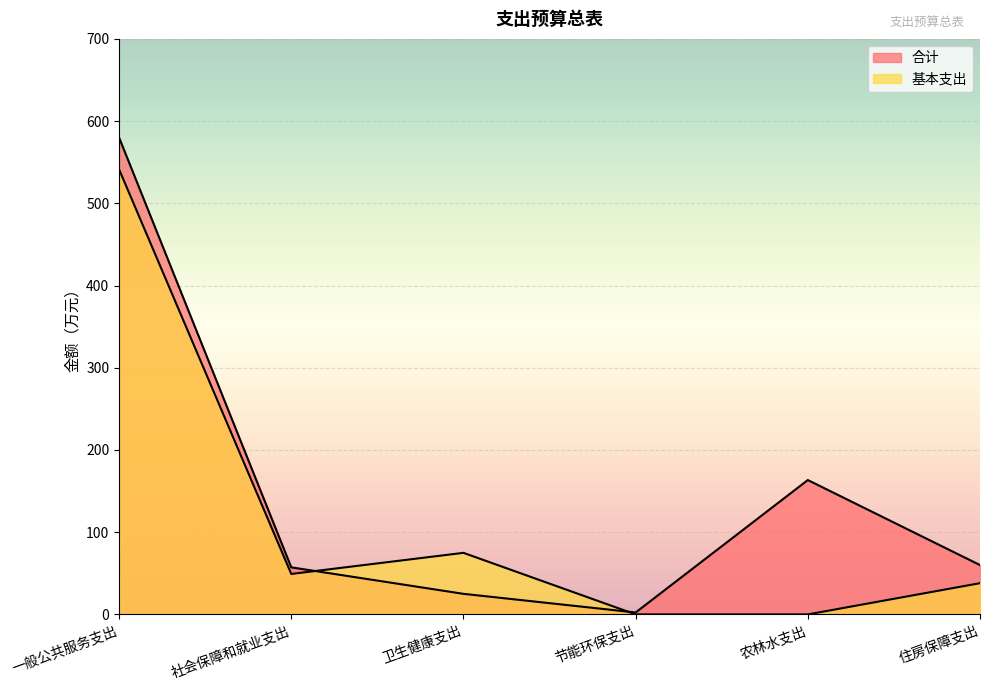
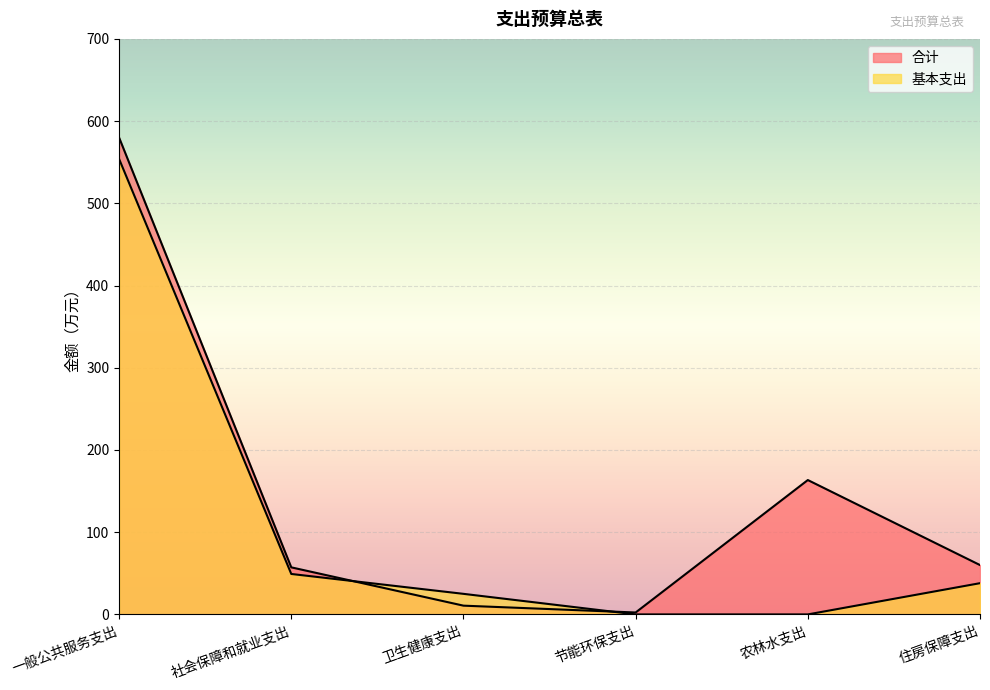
基本支出, 一般公共服务支出: 540 -> 550
合计, 卫生健康支出: 30 -> 10
基本支出, 卫生健康支出: 70 -> 30
